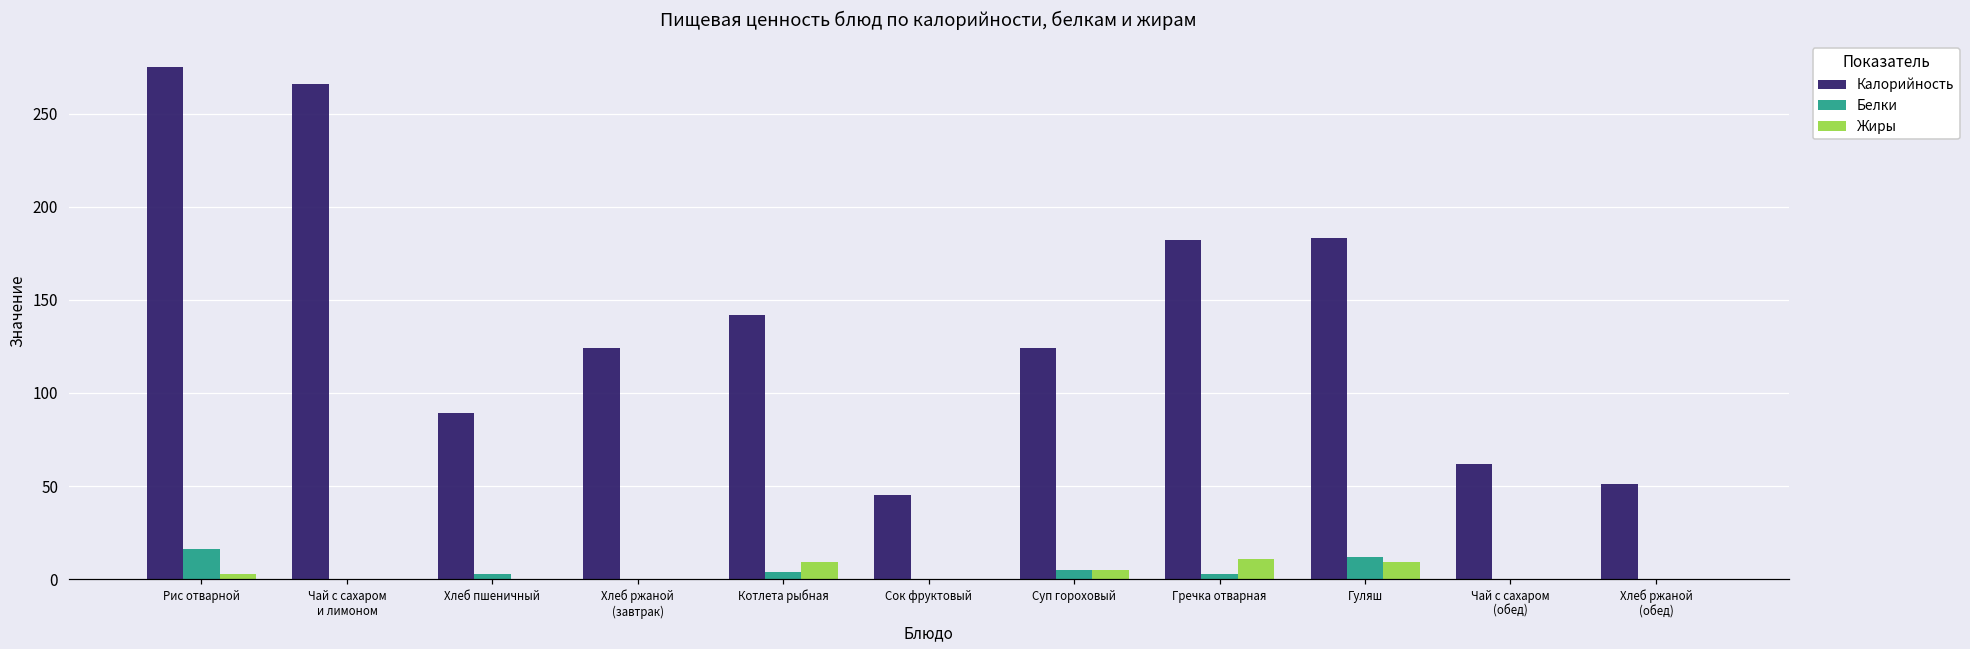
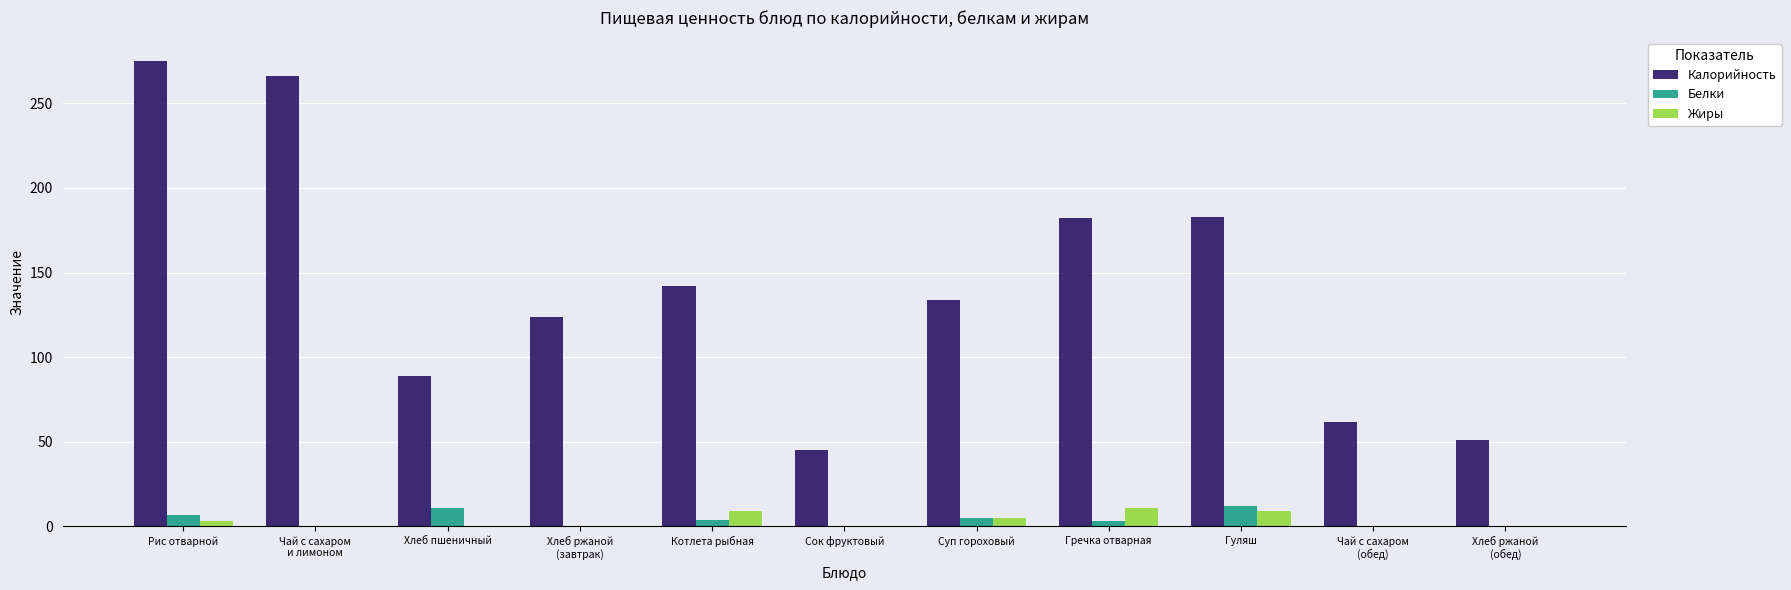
Белки, Рис отварной: 16 -> 7
Белки, Хлеб пшеничный: 3 -> 11
Калорийность, Суп гороховый: 124 -> 134
